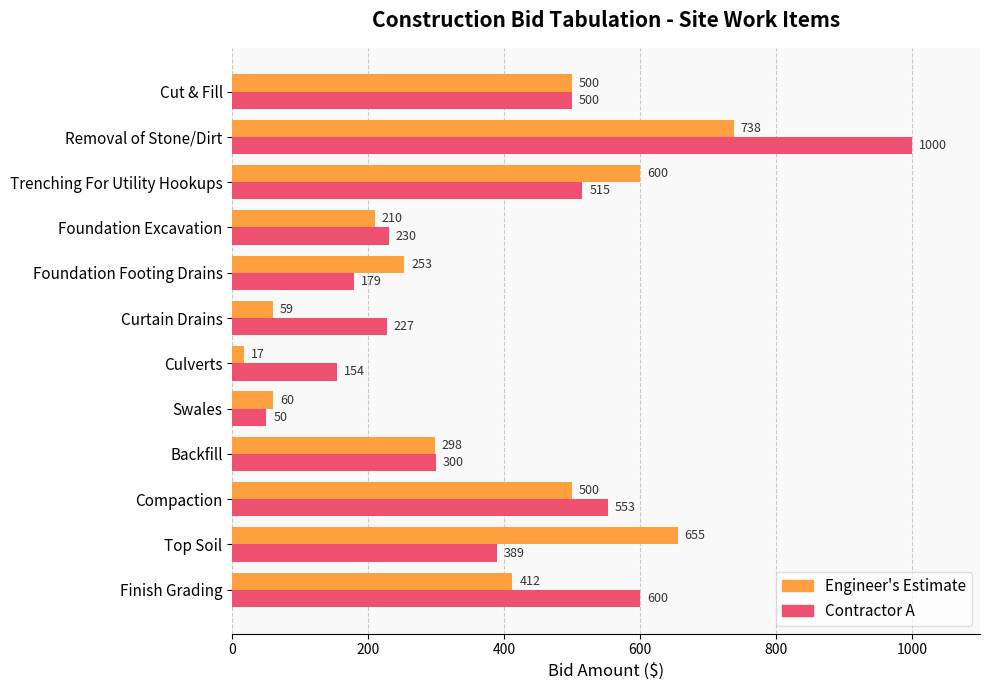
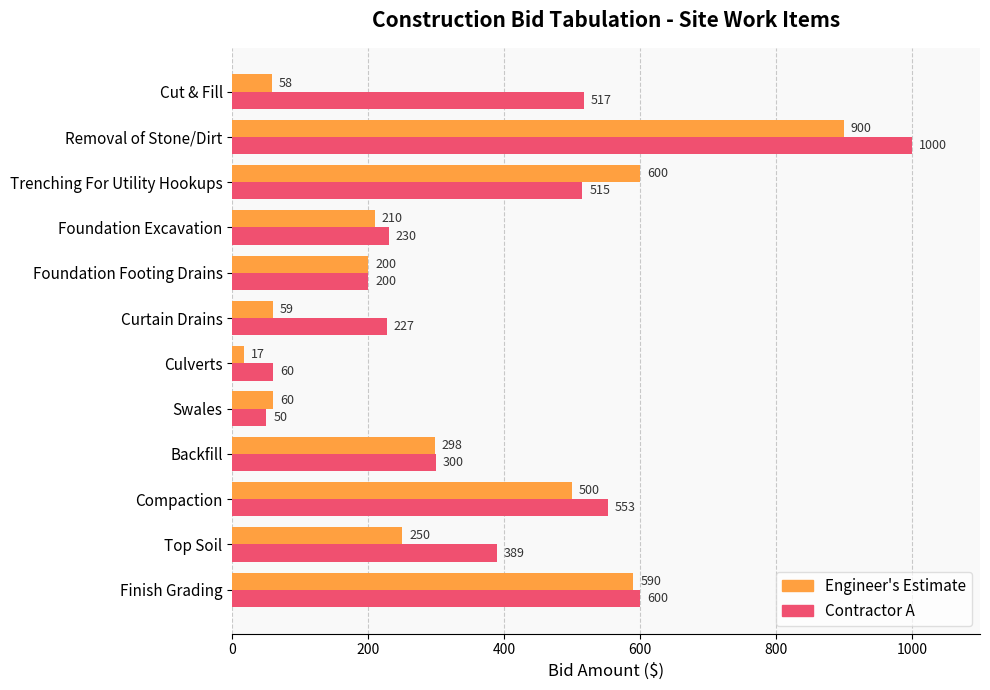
Engineer's Estimate, Cut & Fill: 500 -> 58
Contractor A, Cut & Fill: 500 -> 517
Engineer's Estimate, Removal of Stone/Dirt: 738 -> 900
Engineer's Estimate, Foundation Footing Drains: 253 -> 200
Contractor A, Foundation Footing Drains: 179 -> 200
Contractor A, Culverts: 154 -> 60
Engineer's Estimate, Top Soil: 655 -> 250
Engineer's Estimate, Finish Grading: 412 -> 590
